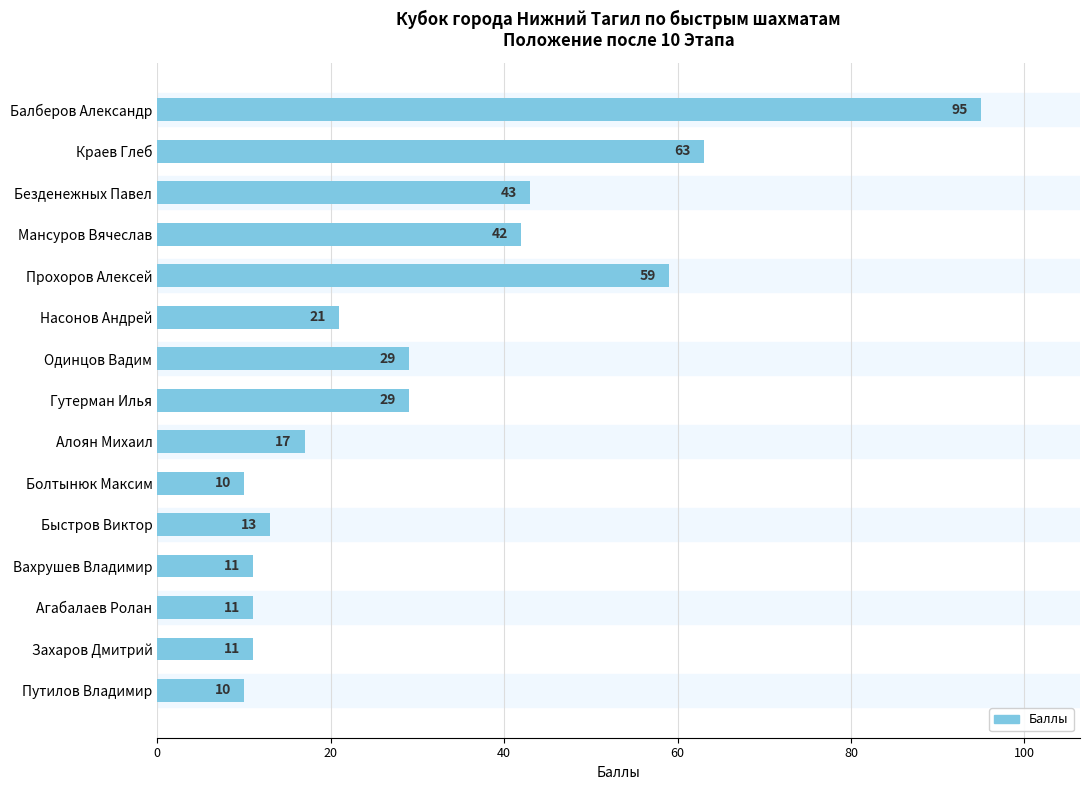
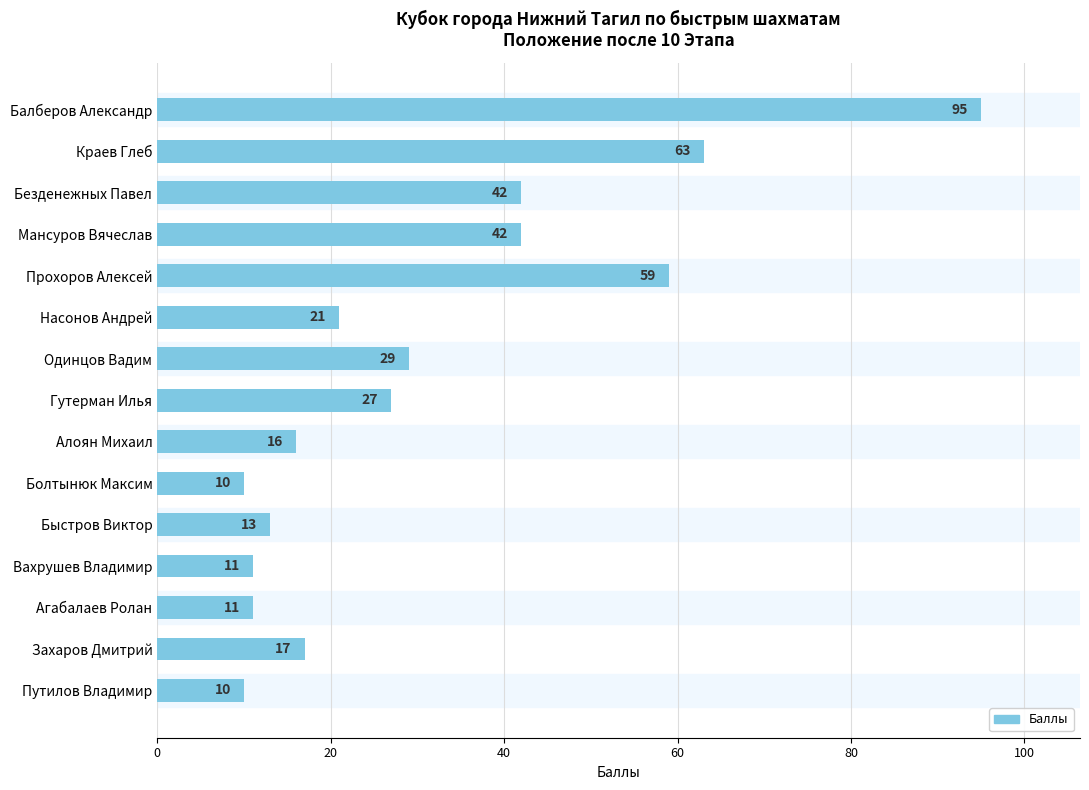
Безденежных Павел: 43 -> 42
Гутерман Илья: 29 -> 27
Алоян Михаил: 17 -> 16
Захаров Дмитрий: 11 -> 17
